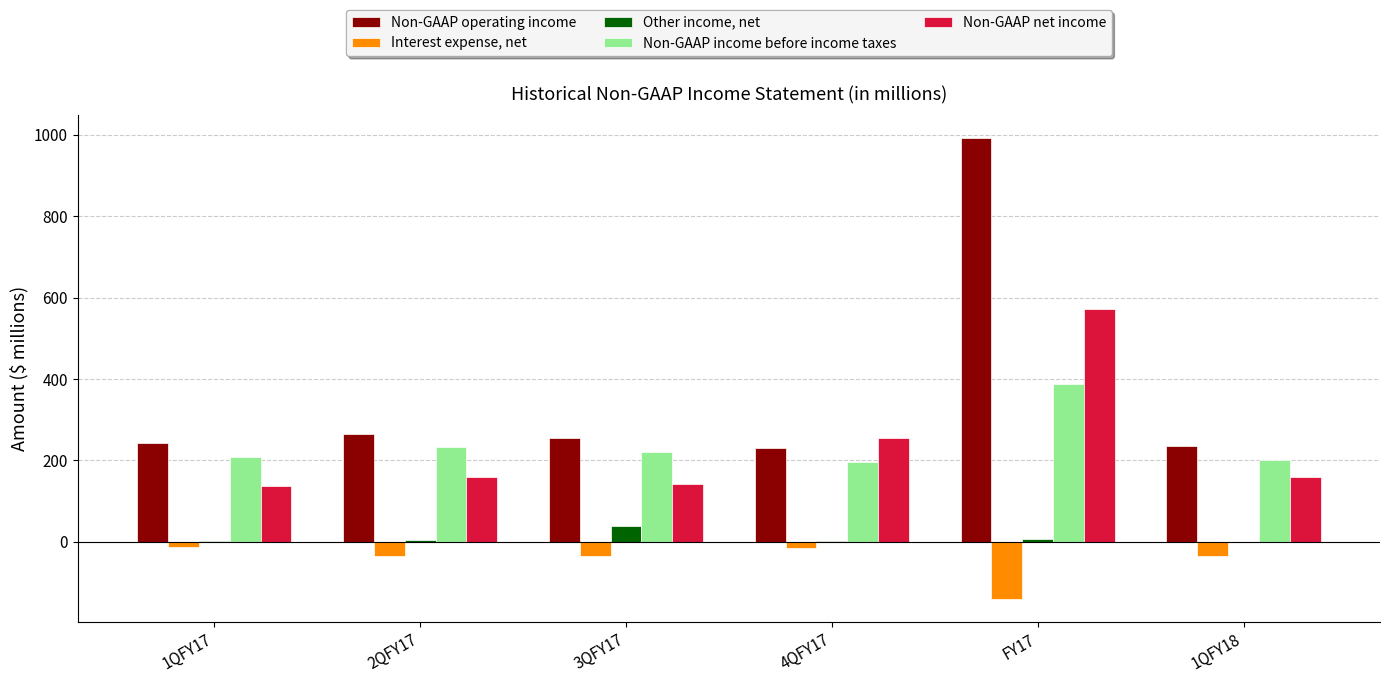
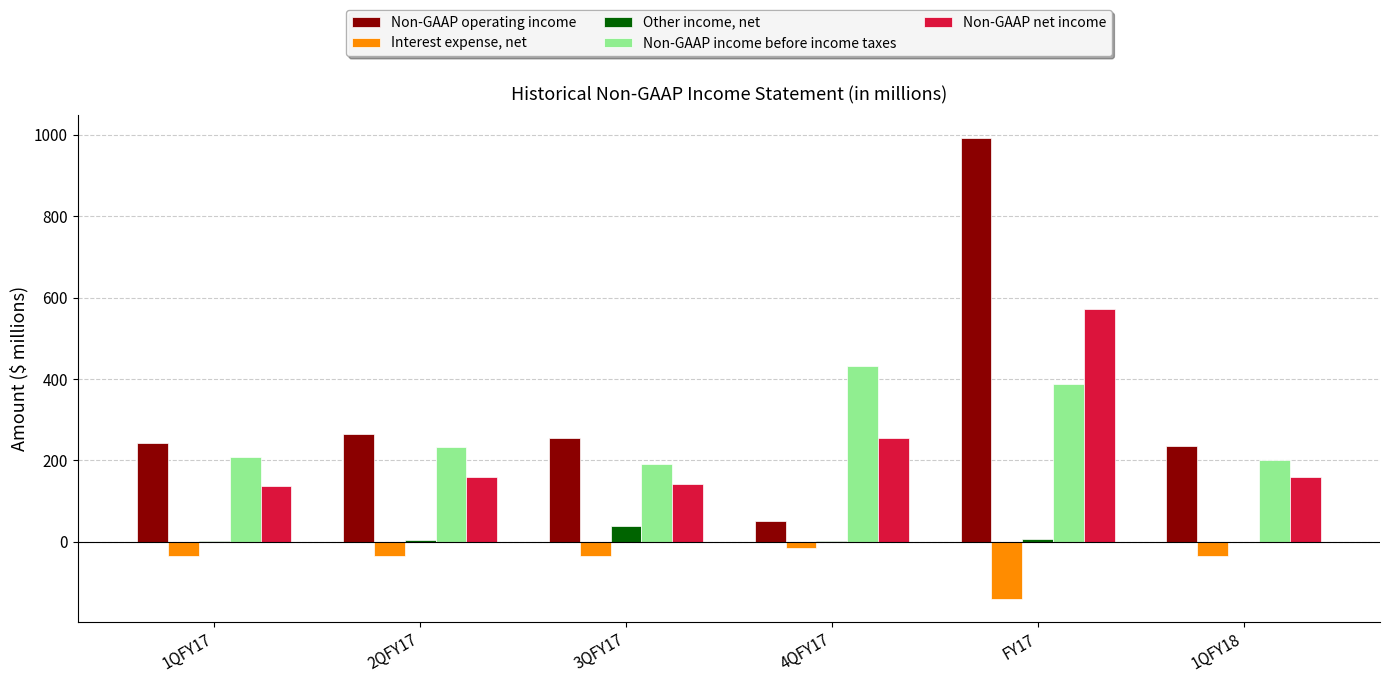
Interest expense, net, 1QFY17: -10 -> -40
Non-GAAP income before income taxes, 3QFY17: 220 -> 190
Non-GAAP operating income, 4QFY17: 230 -> 50
Non-GAAP income before income taxes, 4QFY17: 200 -> 430
